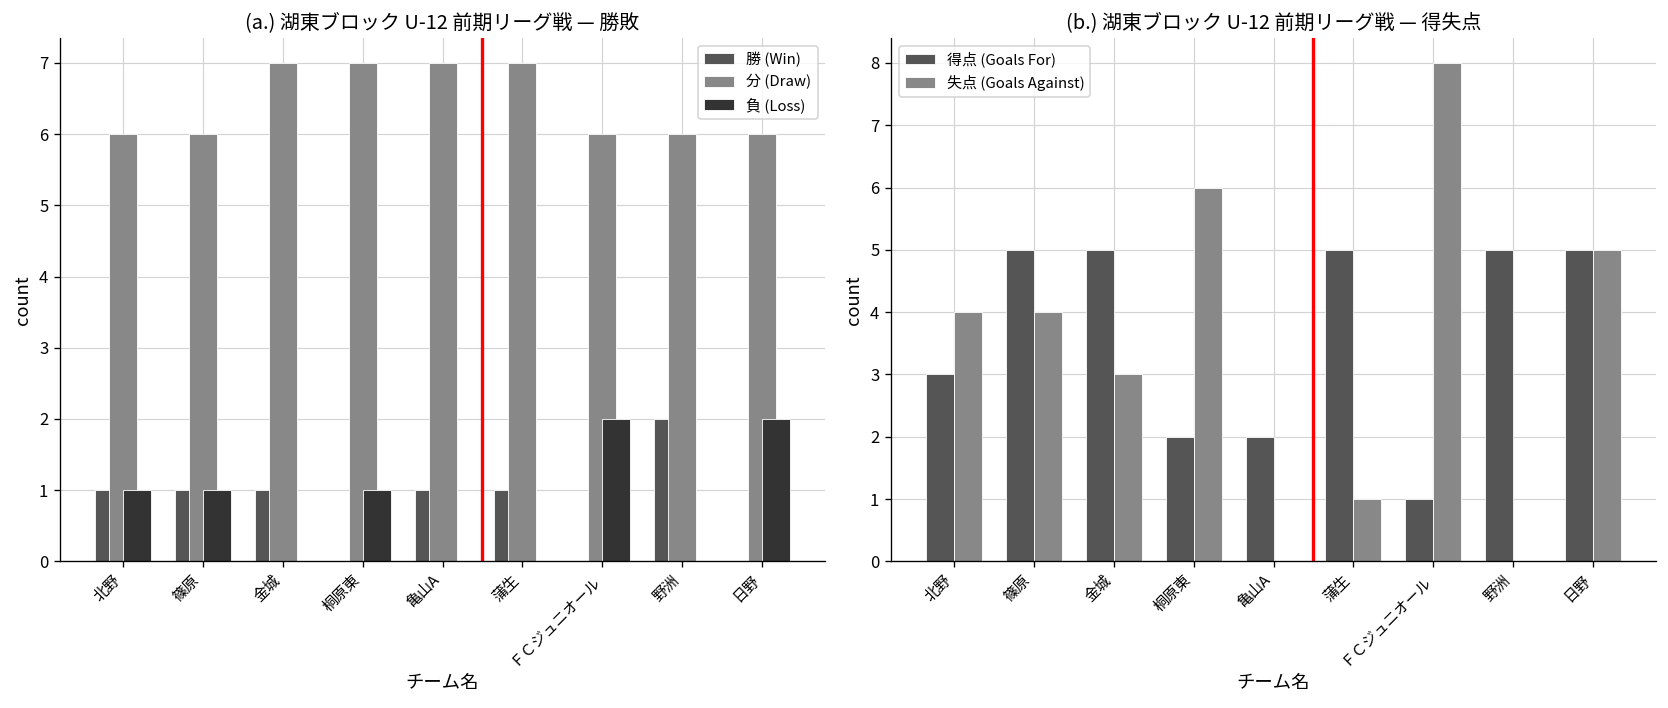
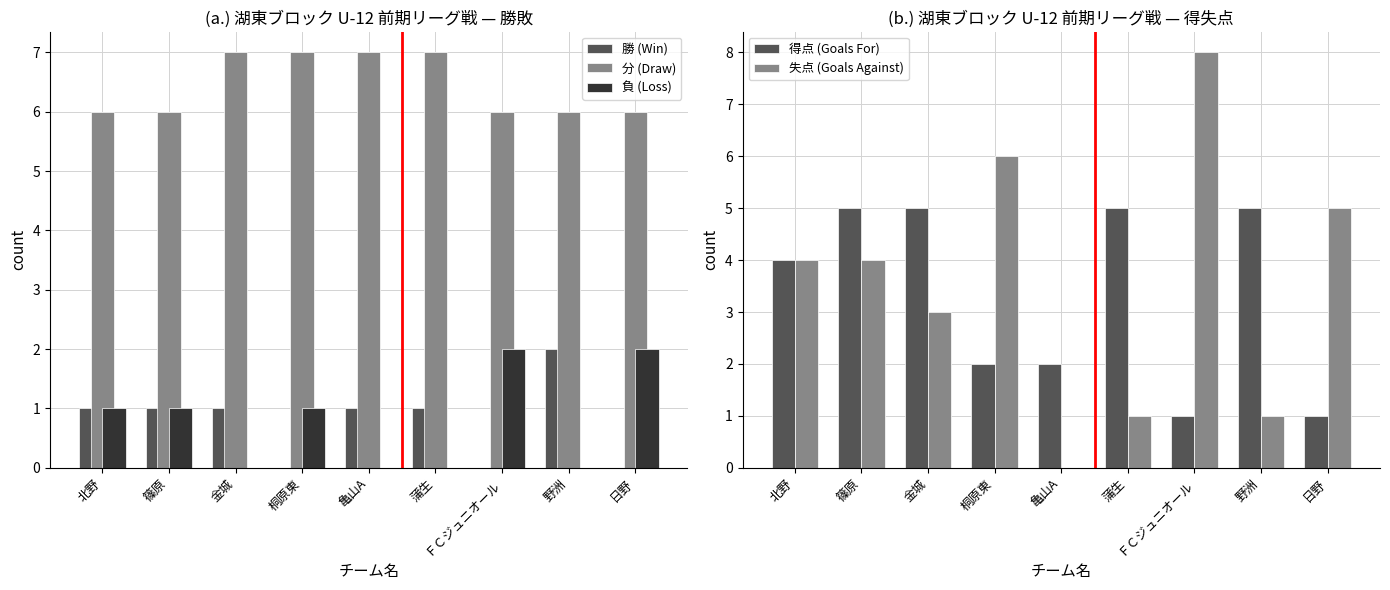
(b.) 湖東ブロック U-12 前期リーグ戦 — 得失点, 得点 (Goals For), 北野: 3 -> 4
(b.) 湖東ブロック U-12 前期リーグ戦 — 得失点, 失点 (Goals Against), 野洲: 0 -> 1
(b.) 湖東ブロック U-12 前期リーグ戦 — 得失点, 得点 (Goals For), 日野: 5 -> 1
